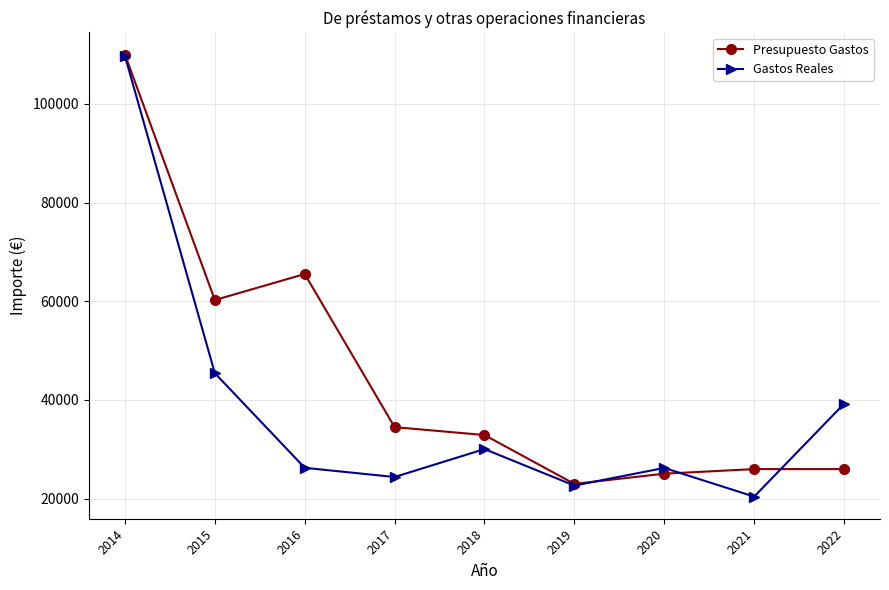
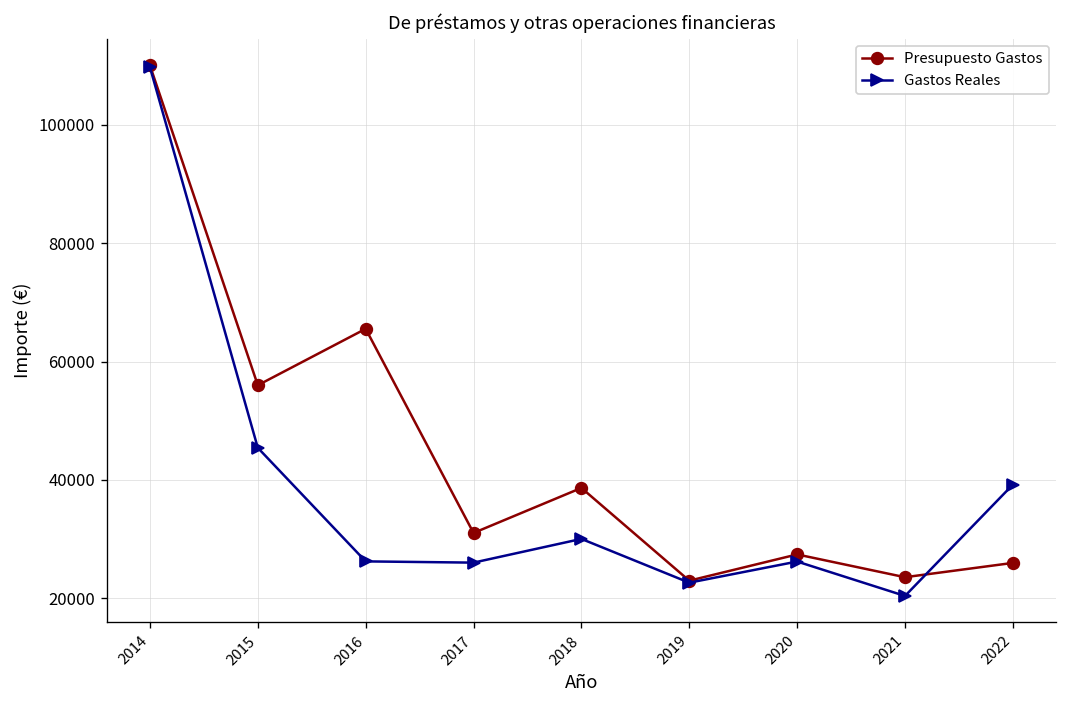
Presupuesto Gastos, 2015: 60000 -> 56000
Presupuesto Gastos, 2017: 35000 -> 31000
Gastos Reales, 2017: 24000 -> 26000
Presupuesto Gastos, 2018: 33000 -> 39000
Presupuesto Gastos, 2020: 25000 -> 27000
Presupuesto Gastos, 2021: 26000 -> 24000
